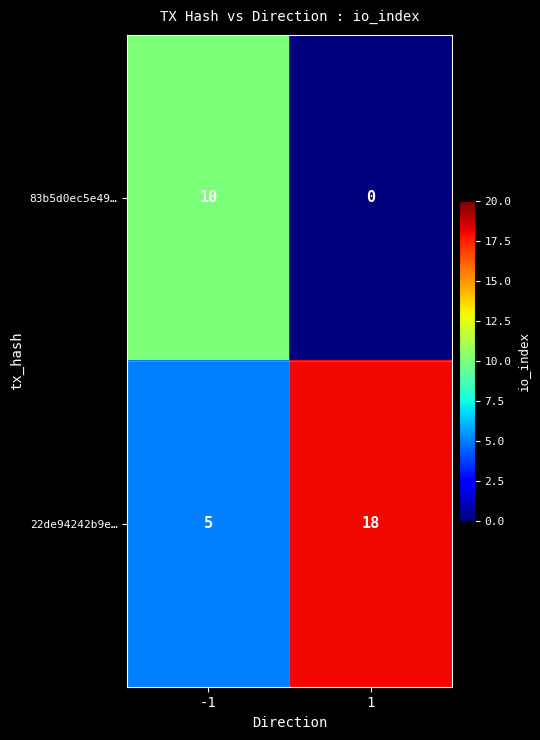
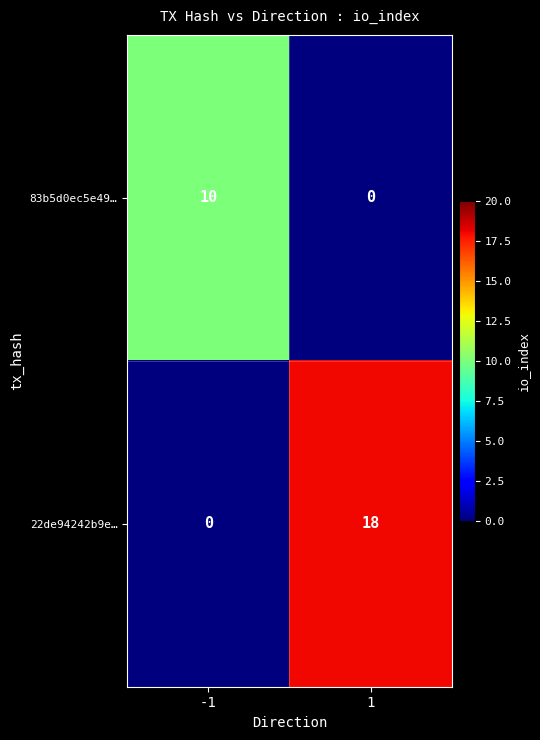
22de94242b9e…, -1: 5 -> 0
